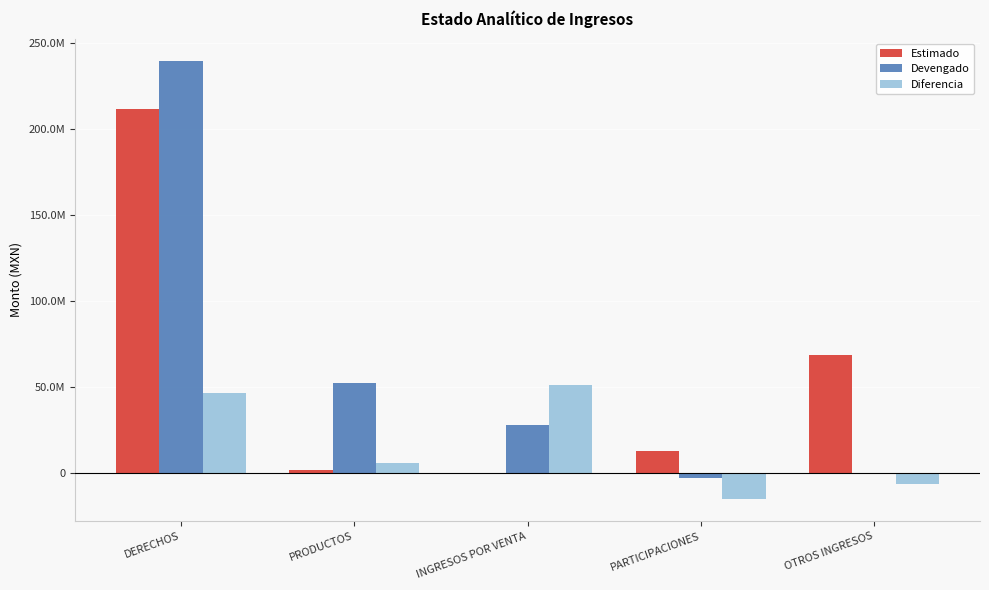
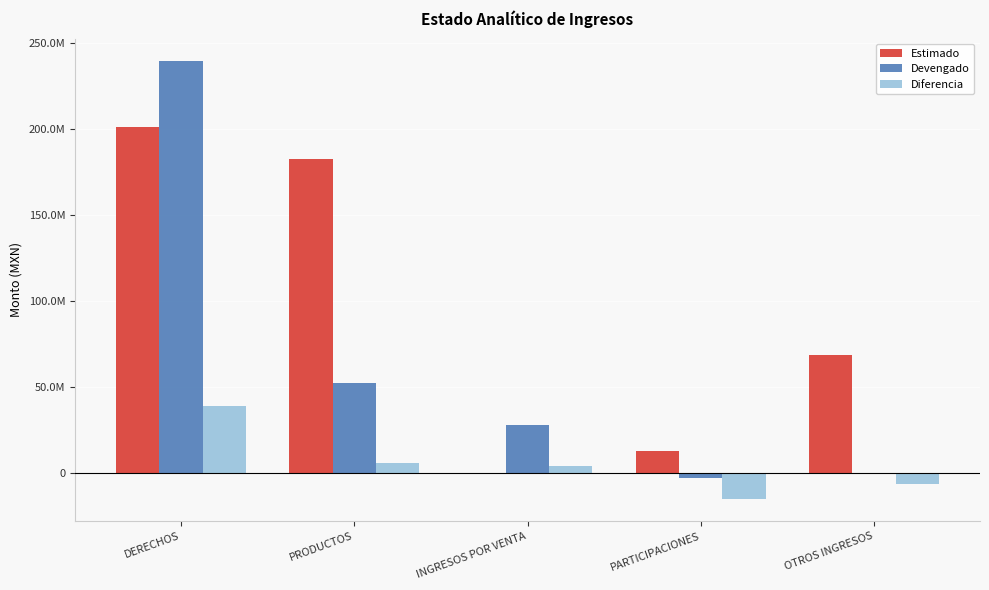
Estimado, DERECHOS: 212000000 -> 201000000
Diferencia, DERECHOS: 47000000 -> 39000000
Estimado, PRODUCTOS: 2000000 -> 183000000
Diferencia, INGRESOS POR VENTA: 51000000 -> 4000000
